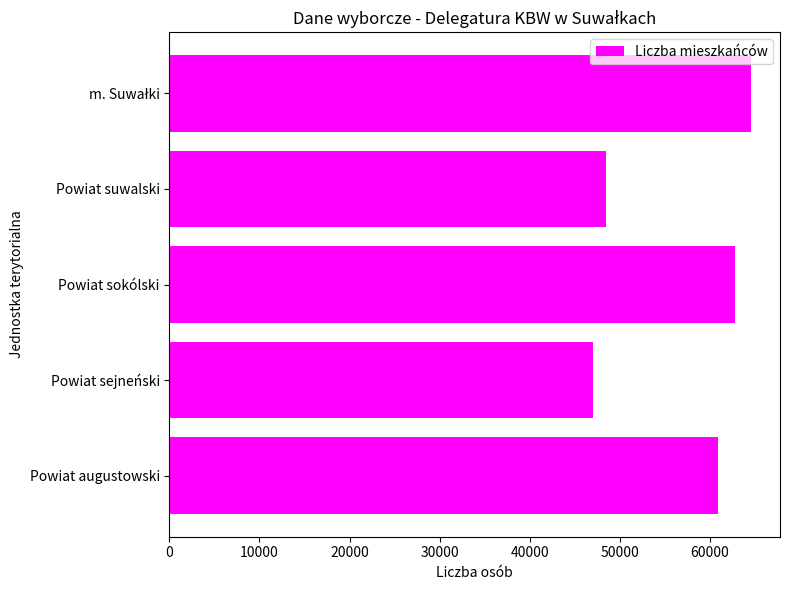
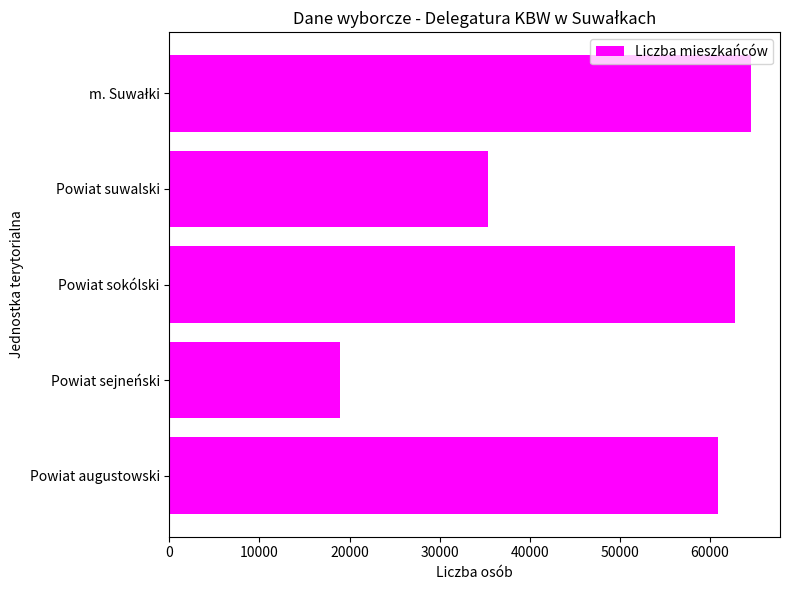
Powiat suwalski: 48000 -> 35000
Powiat sejneński: 47000 -> 19000
